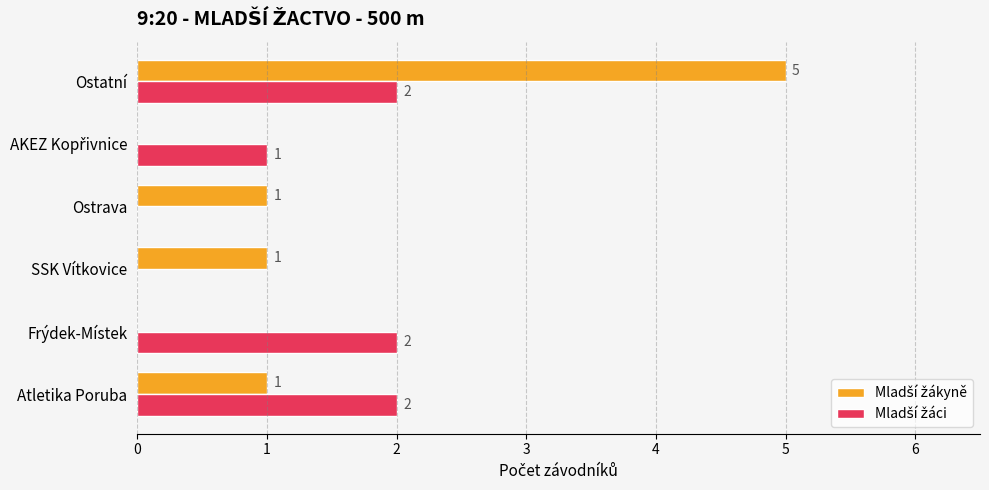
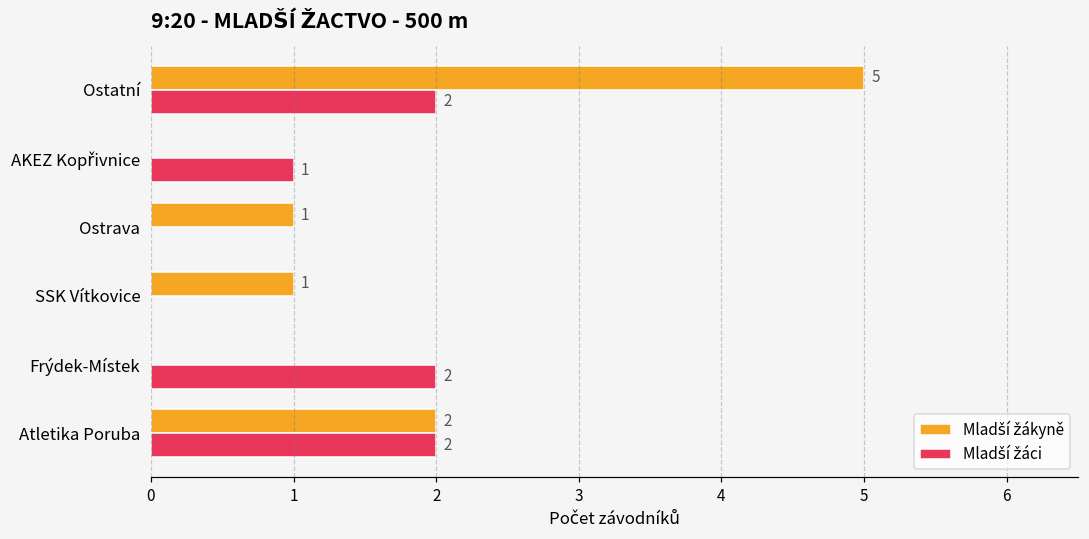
Mladší žákyně, Atletika Poruba: 1 -> 2
